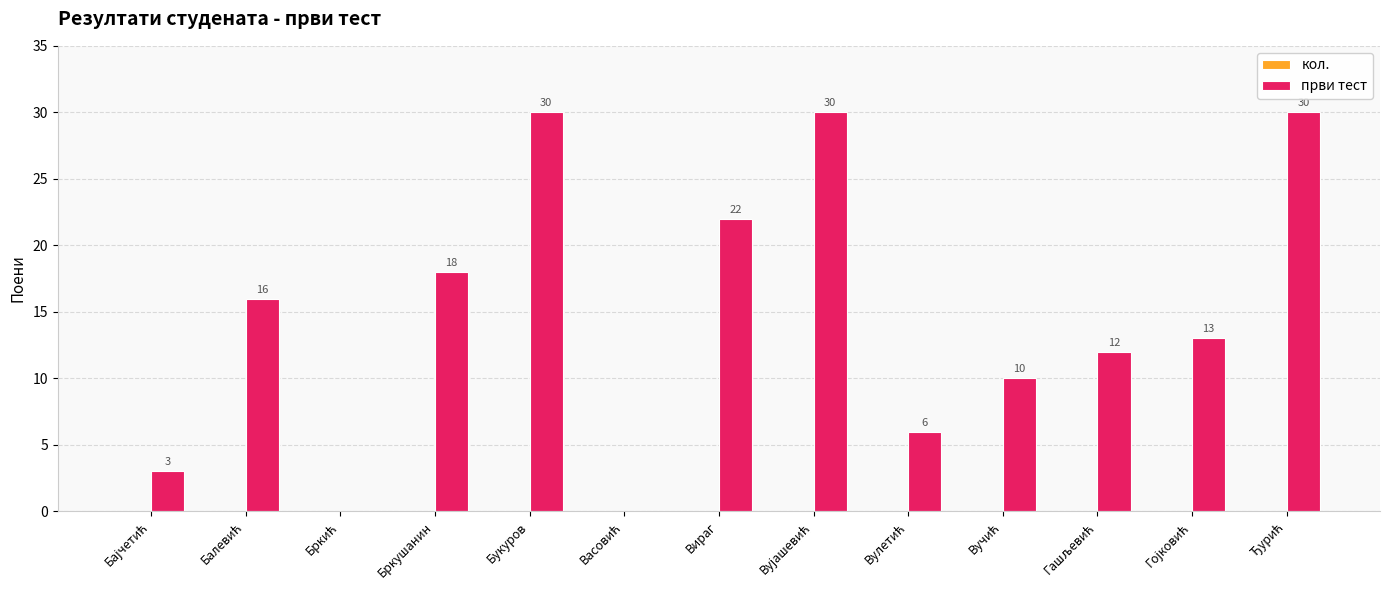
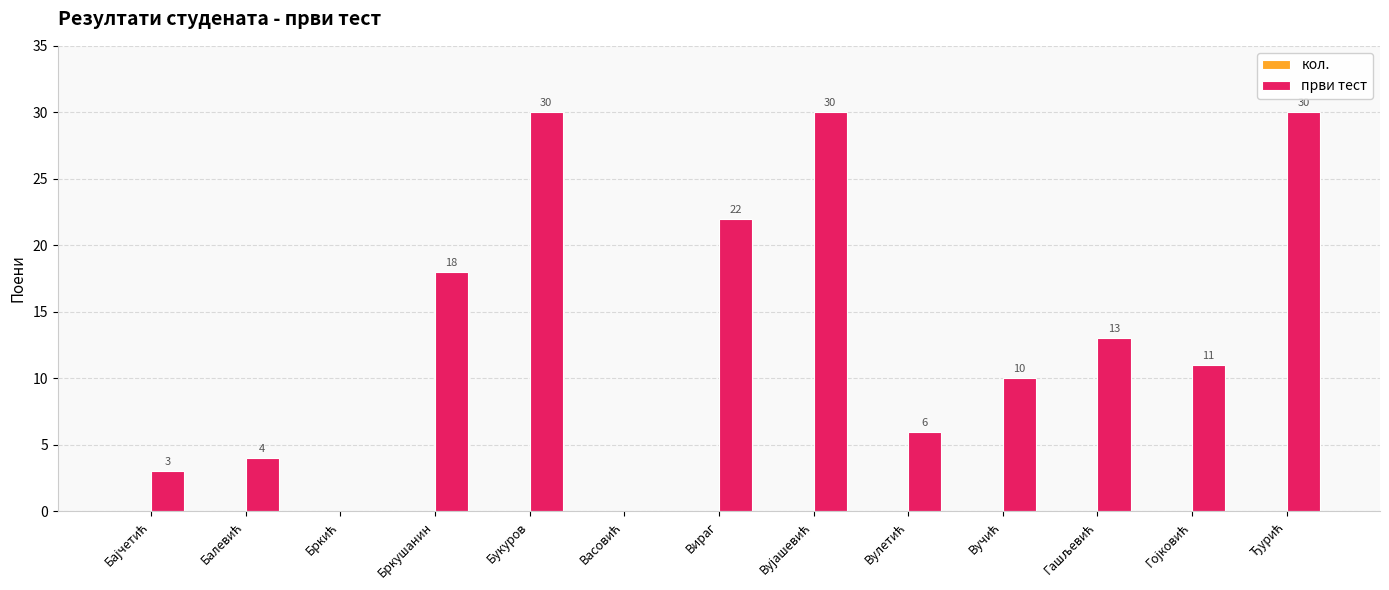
први тест, Балевић: 16 -> 4
први тест, Гашљевић: 12 -> 13
први тест, Гојковић: 13 -> 11
